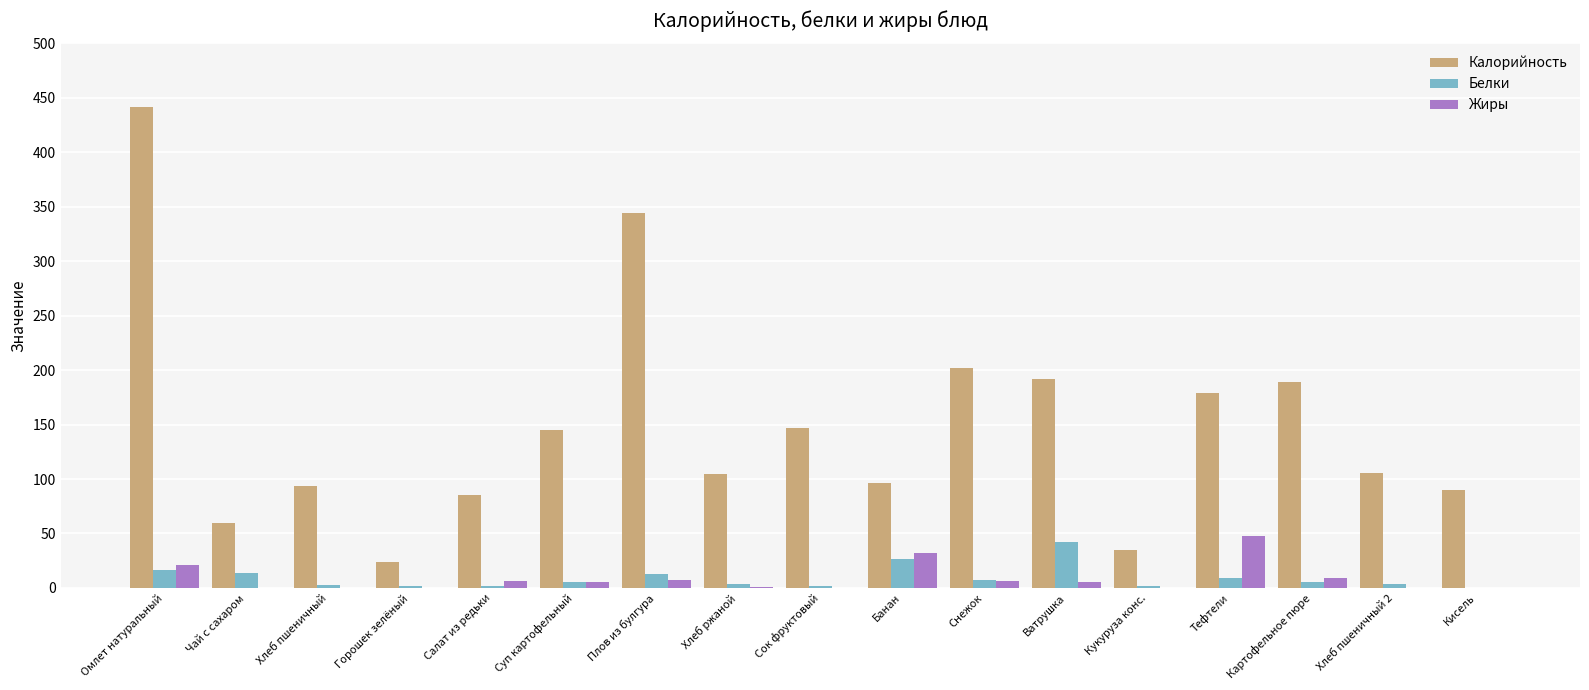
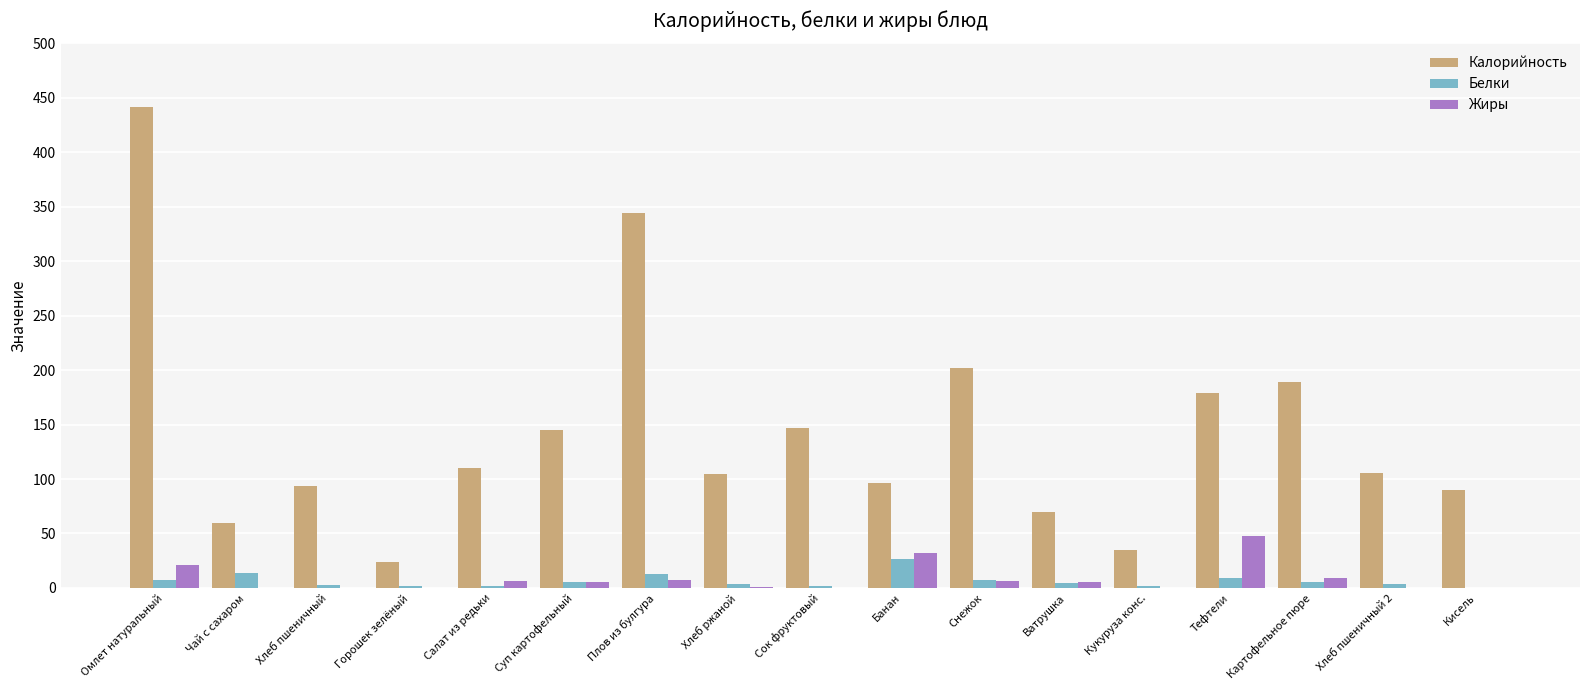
Белки, Омлет натуральный: 16 -> 7
Калорийность, Салат из редьки: 85 -> 110
Калорийность, Ватрушка: 191 -> 70
Белки, Ватрушка: 42 -> 5
